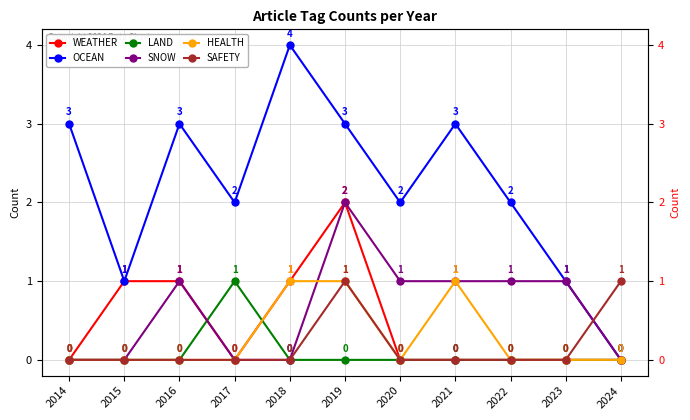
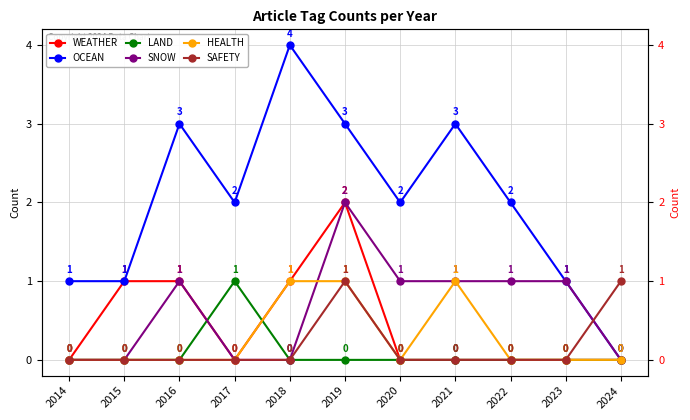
OCEAN, 2014: 3 -> 1
